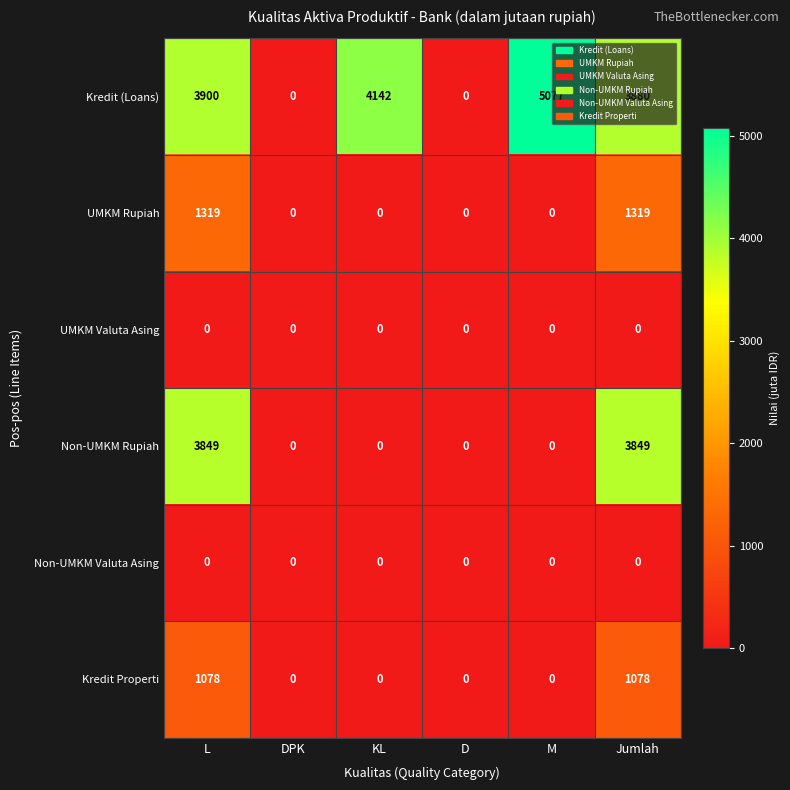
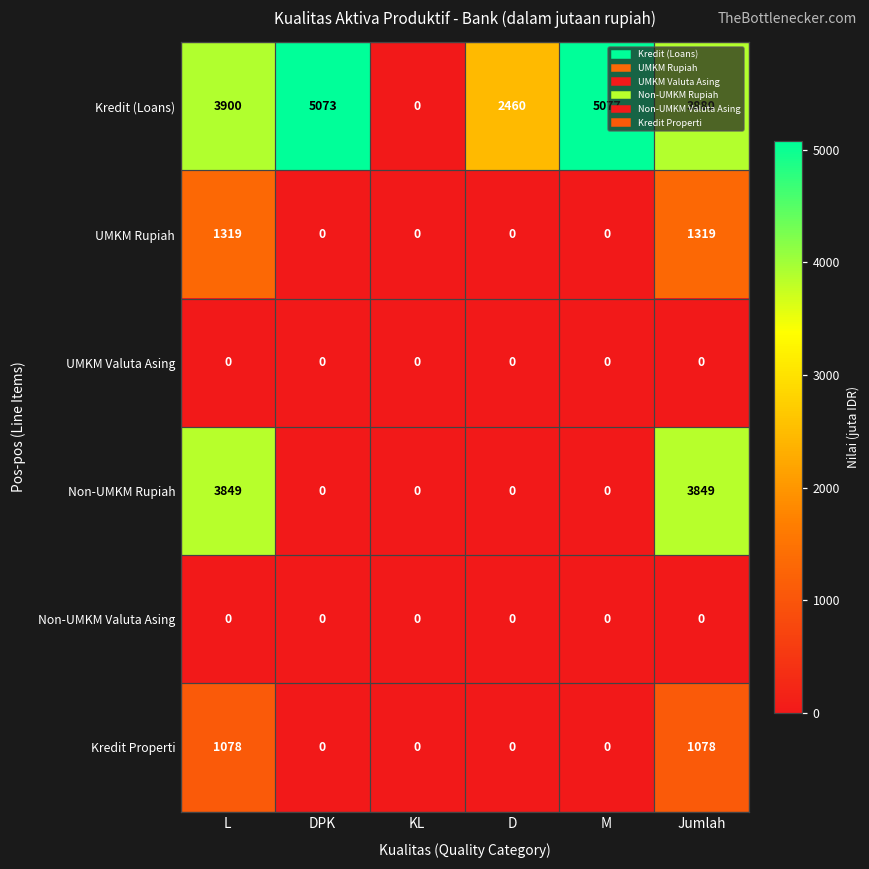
Kredit (Loans), DPK: 0 -> 5073
Kredit (Loans), KL: 4142 -> 0
Kredit (Loans), D: 0 -> 2460
